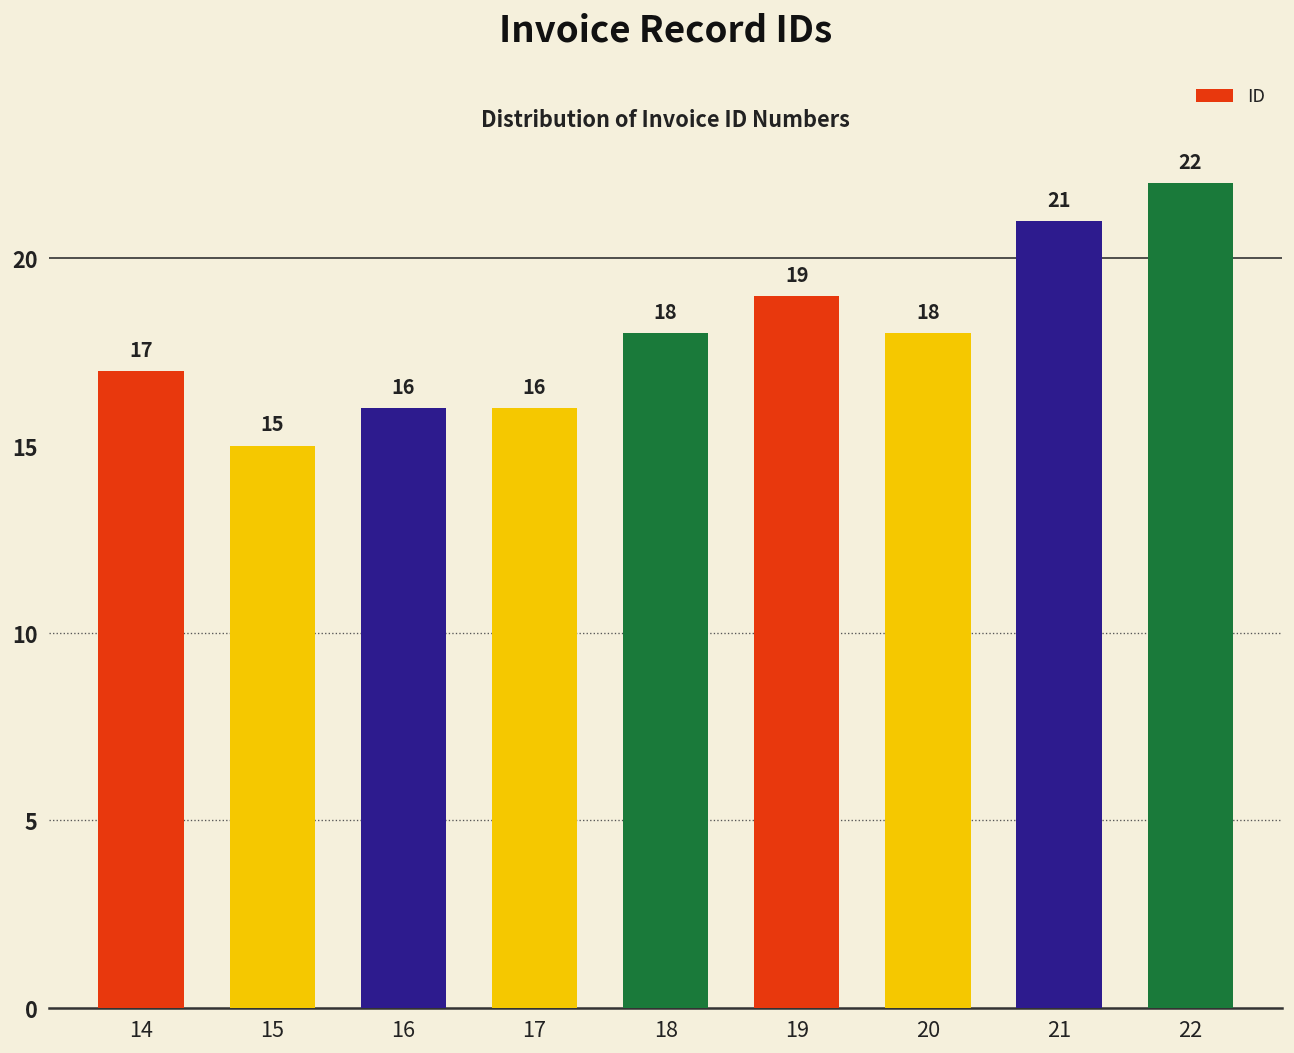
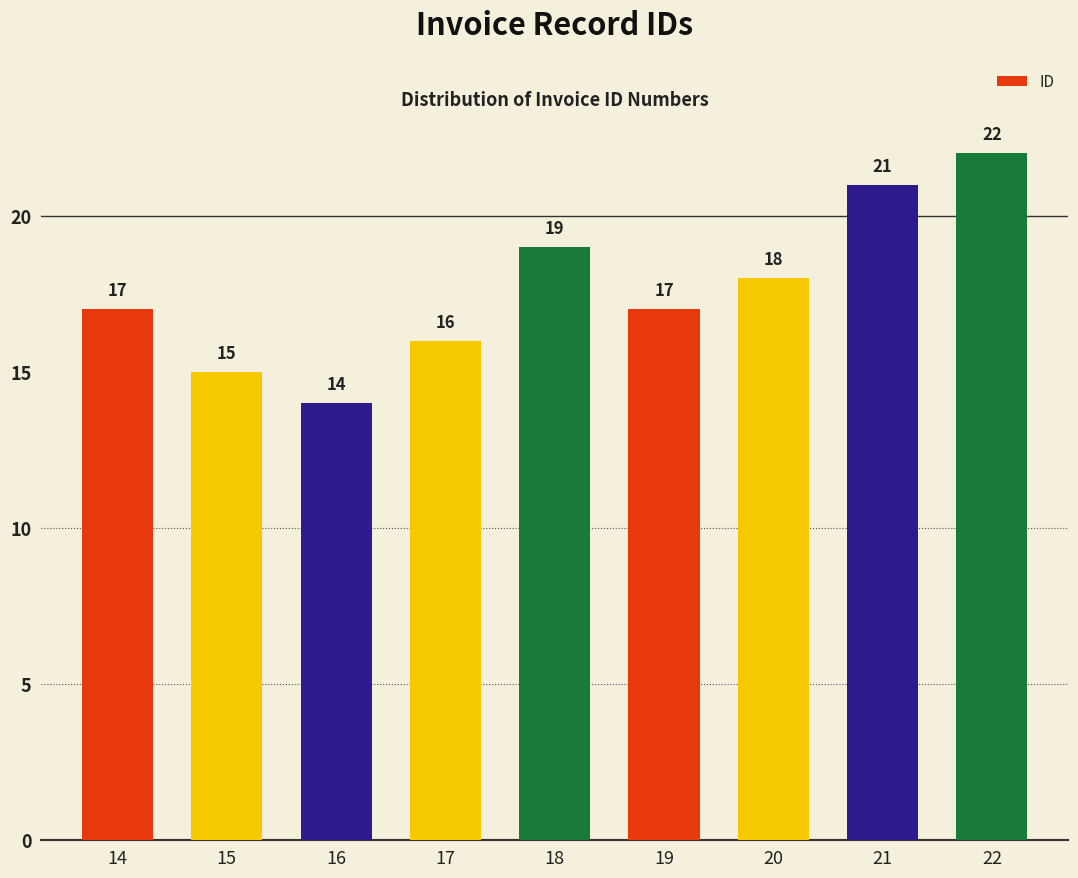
16: 16 -> 14
18: 18 -> 19
19: 19 -> 17
